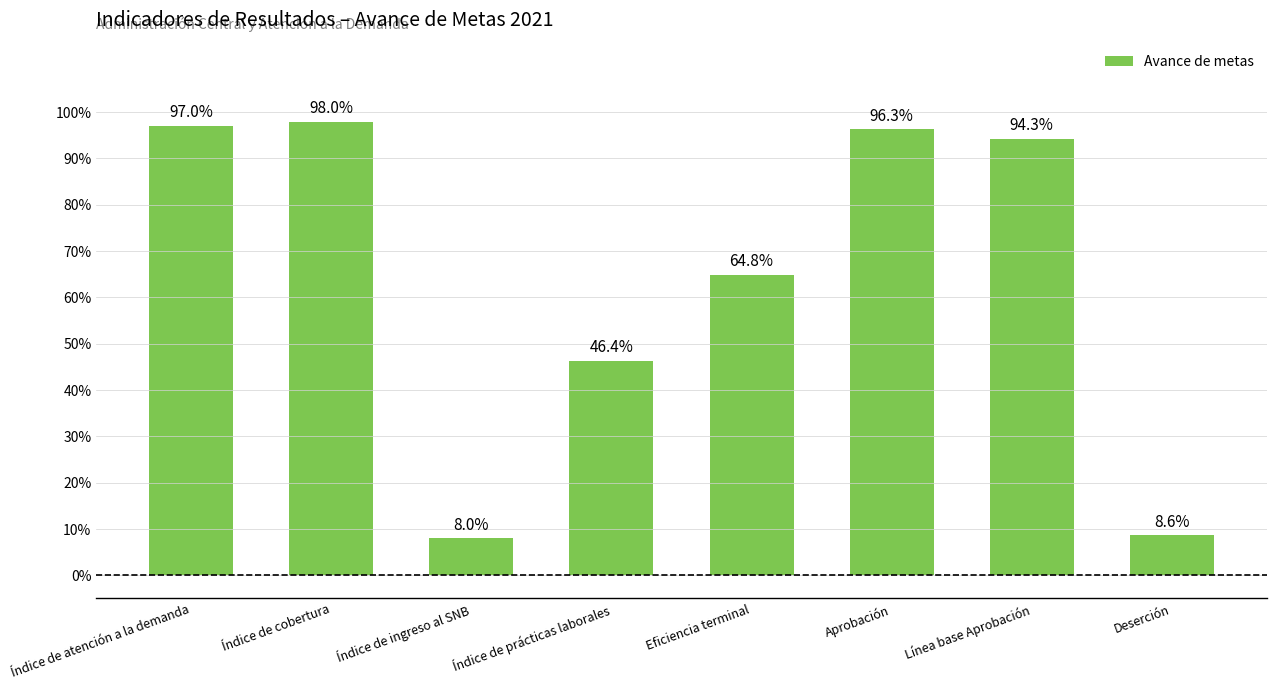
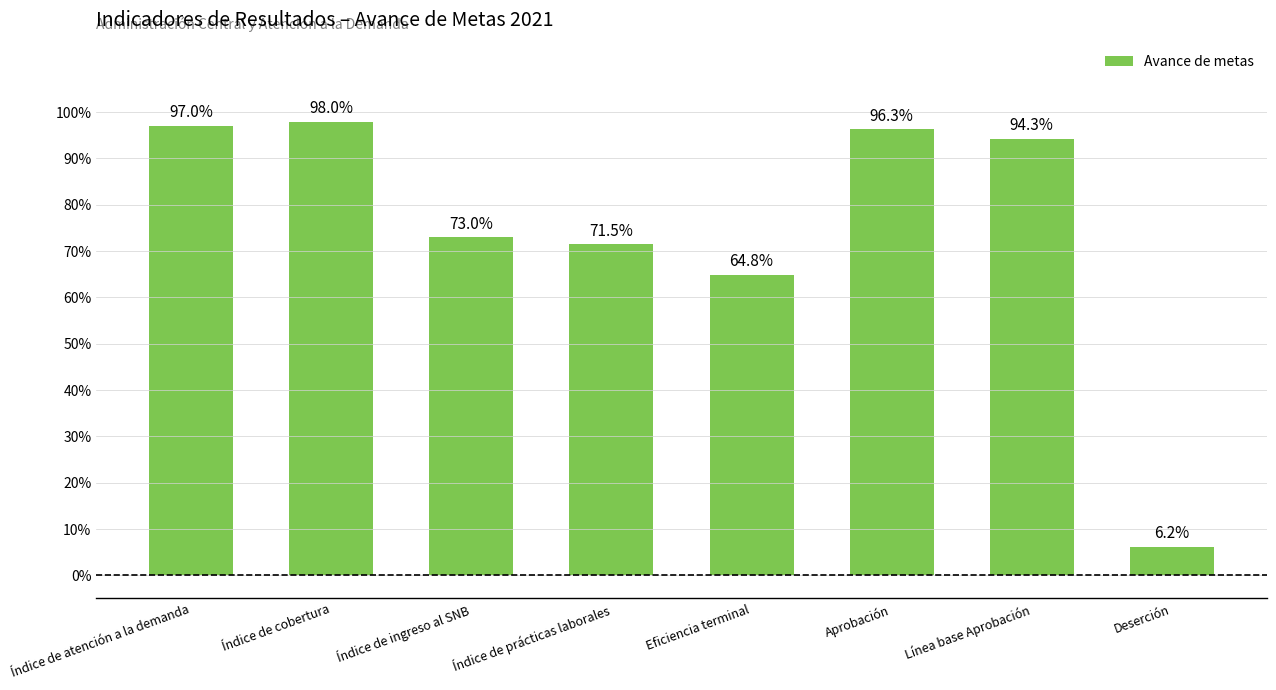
Índice de ingreso al SNB: 8.0% -> 73.0%
Índice de prácticas laborales: 46.4% -> 71.5%
Deserción: 8.6% -> 6.2%
